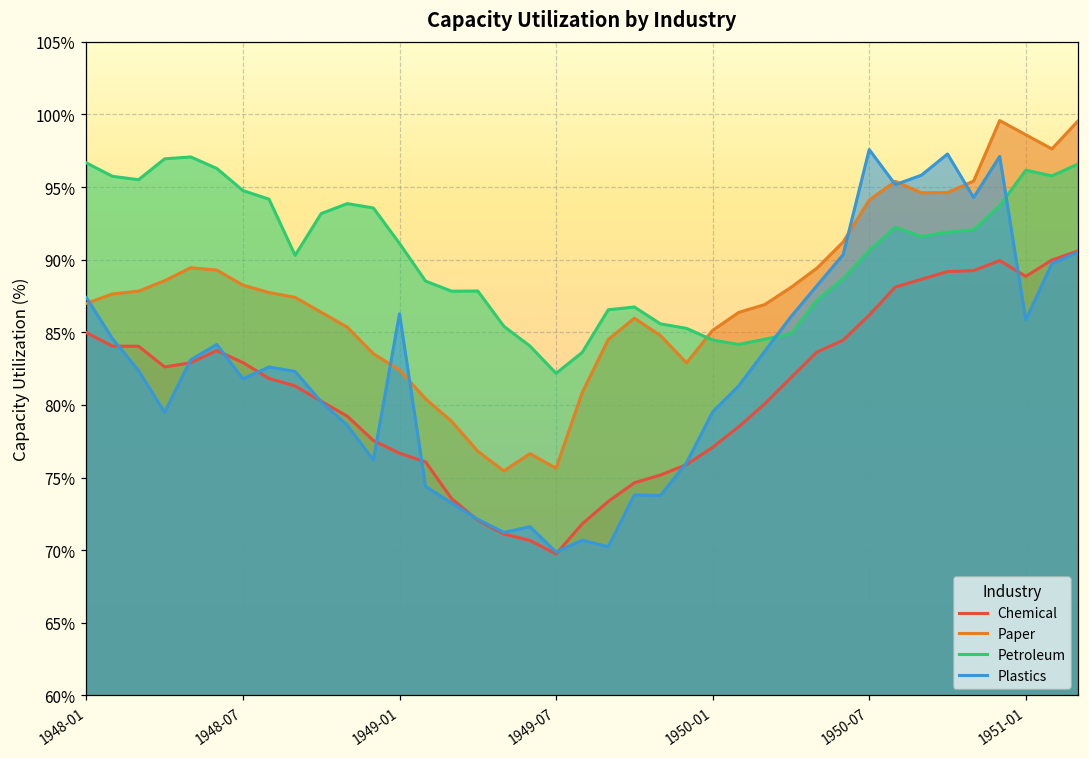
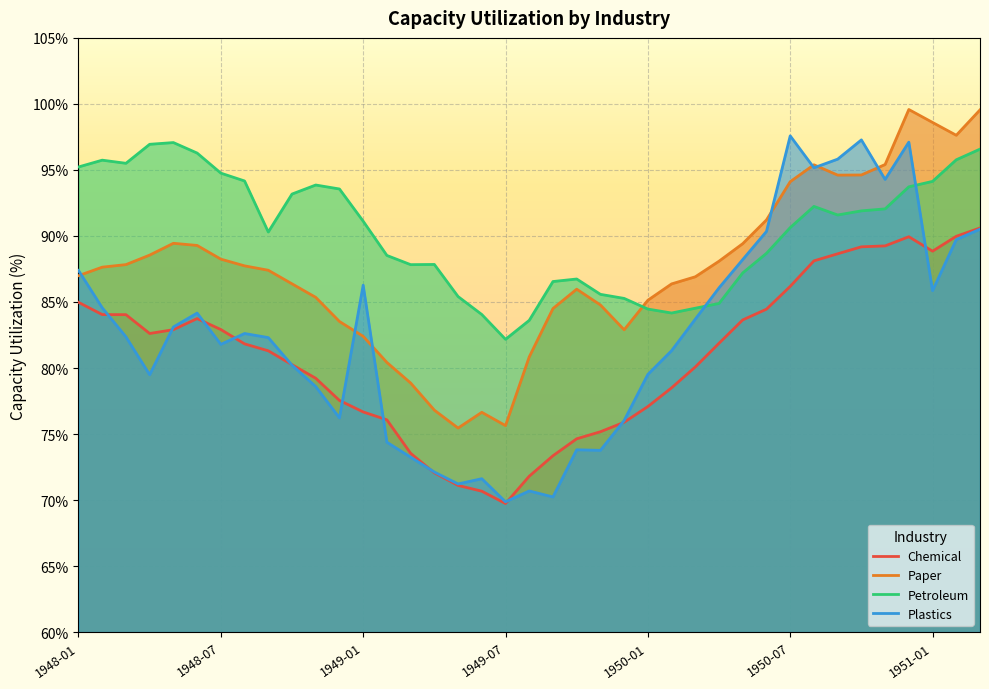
Petroleum, 1948-01: 96.7% -> 95.2%
Petroleum, 1951-01: 96.2% -> 94.1%
